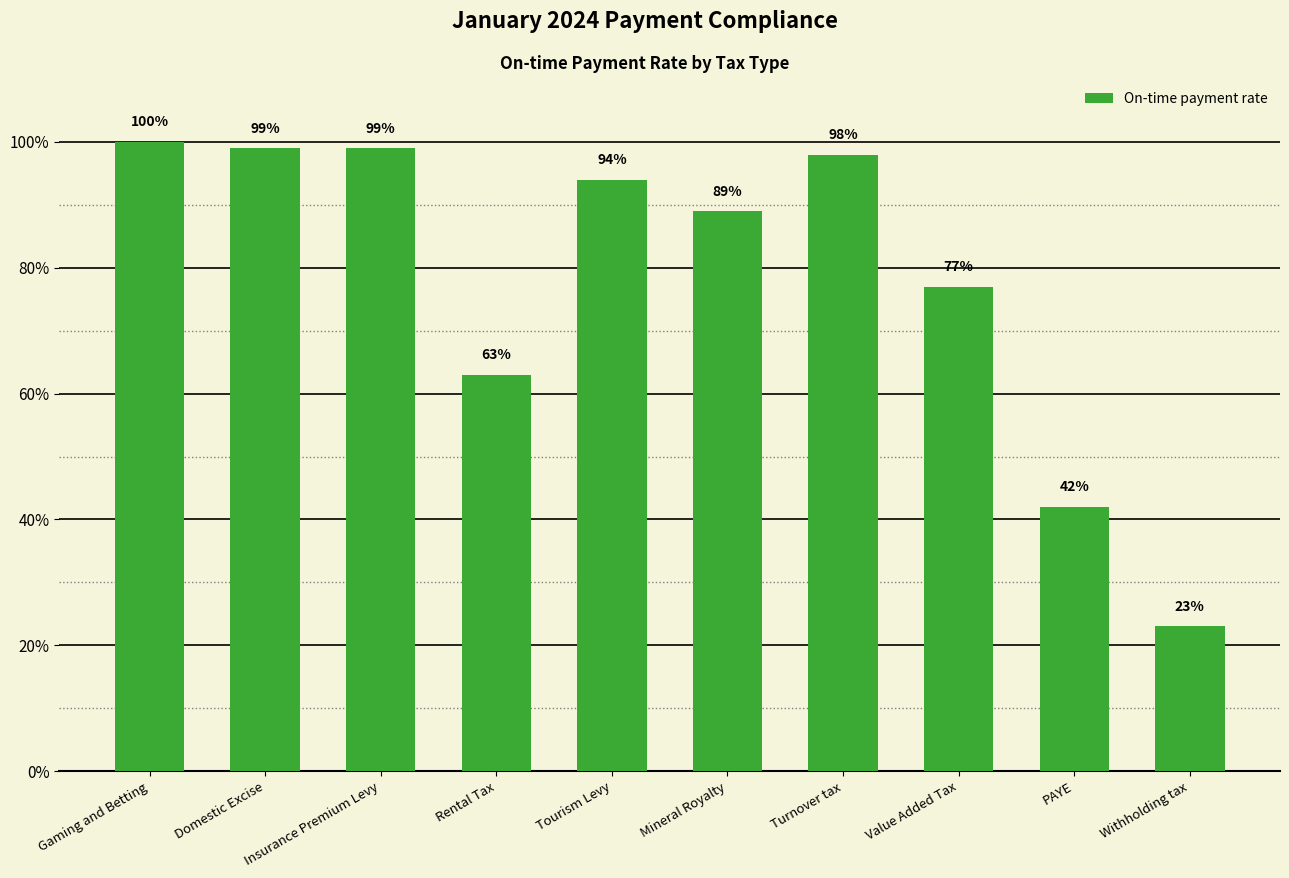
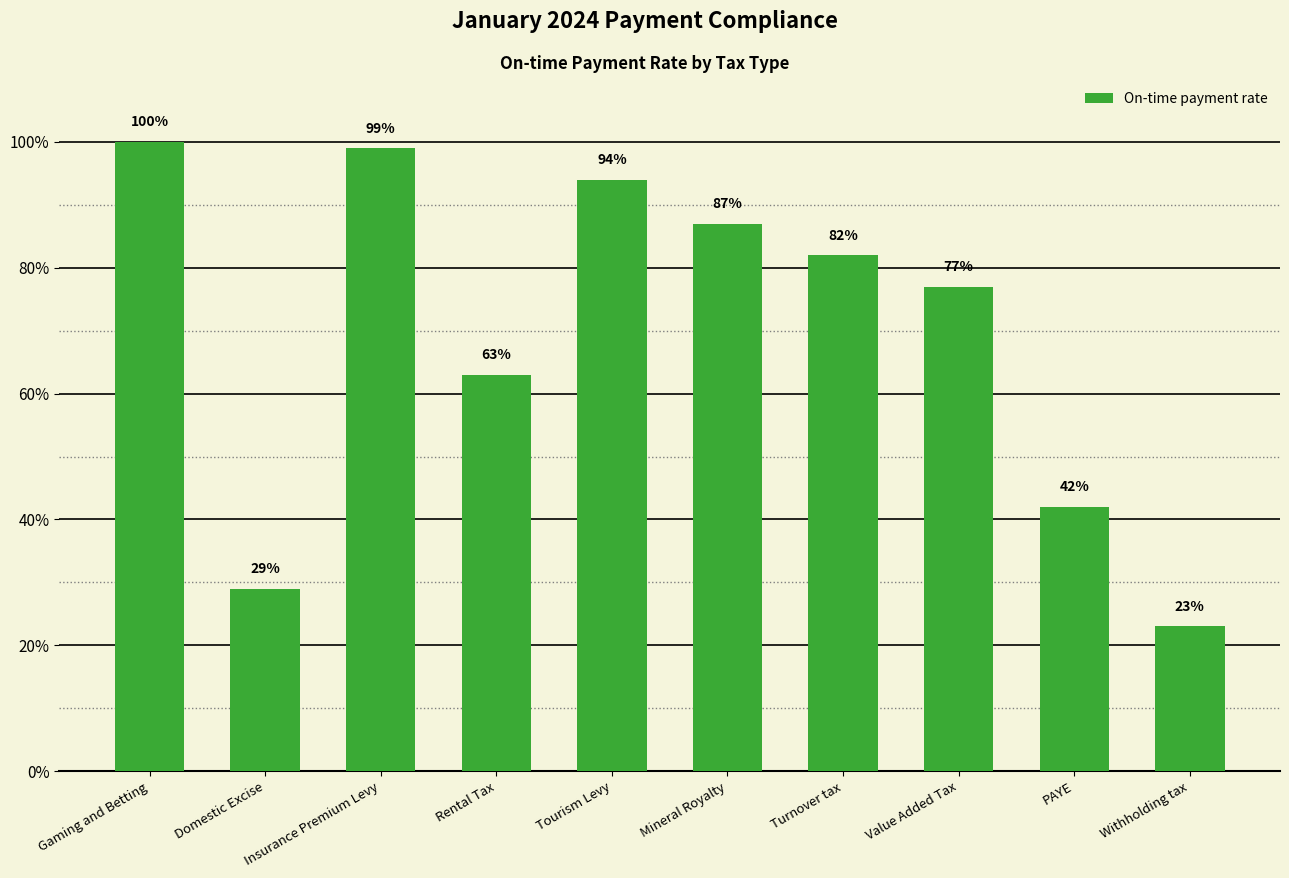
Domestic Excise: 99% -> 29%
Mineral Royalty: 89% -> 87%
Turnover tax: 98% -> 82%
